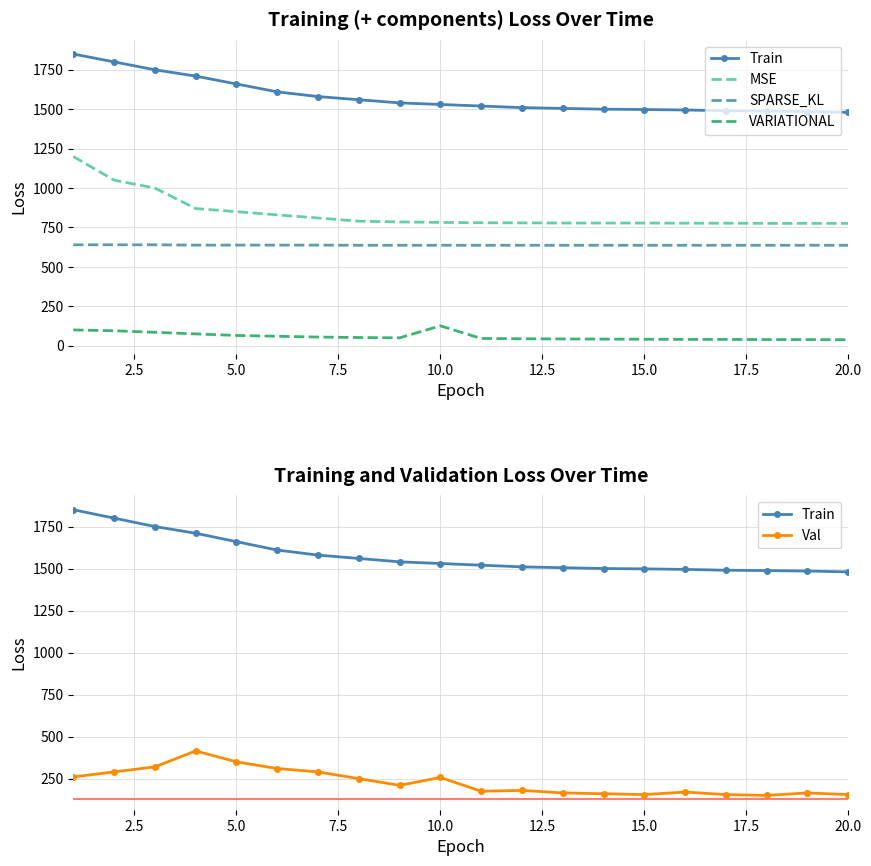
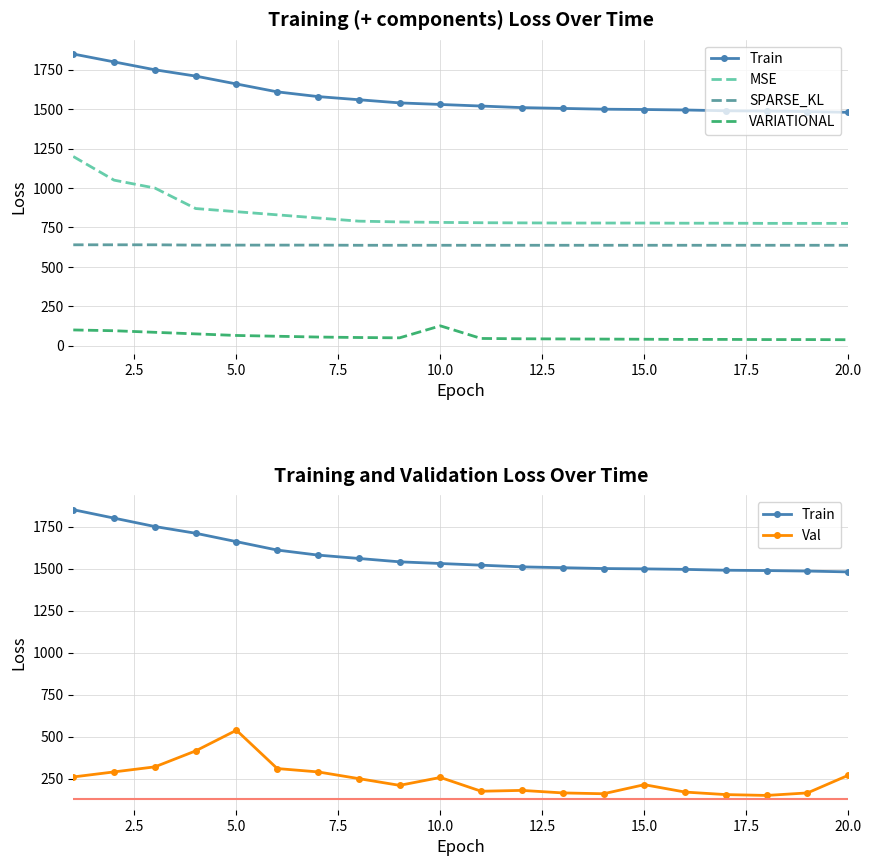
Training and Validation Loss Over Time, Val, 5.0: 350 -> 540
Training and Validation Loss Over Time, Val, 15.0: 160 -> 210
Training and Validation Loss Over Time, Val, 20.0: 160 -> 270
